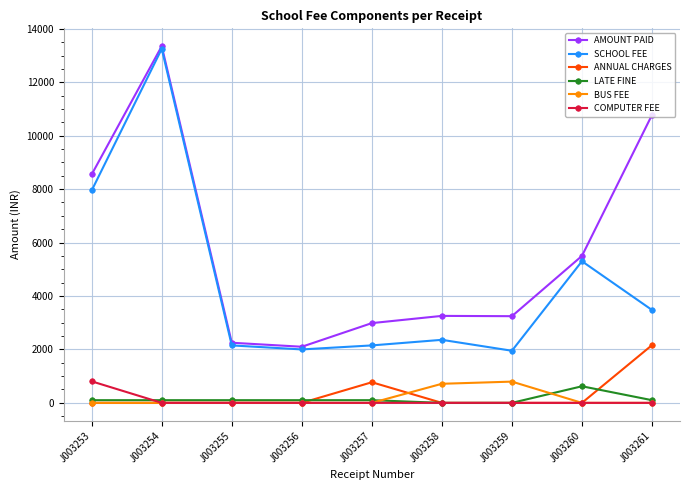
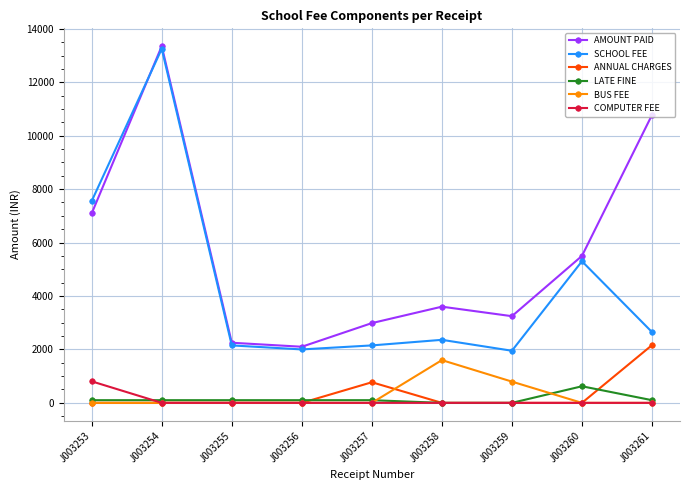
AMOUNT PAID, J003253: 8600 -> 7100
SCHOOL FEE, J003253: 8000 -> 7600
AMOUNT PAID, J003258: 3300 -> 3600
BUS FEE, J003258: 700 -> 1600
SCHOOL FEE, J003261: 3500 -> 2700
